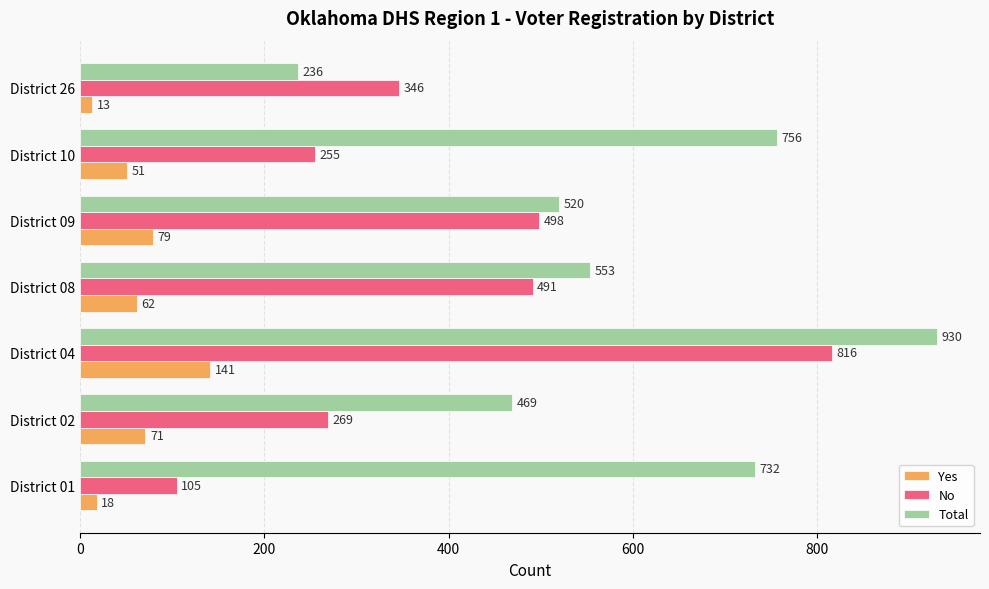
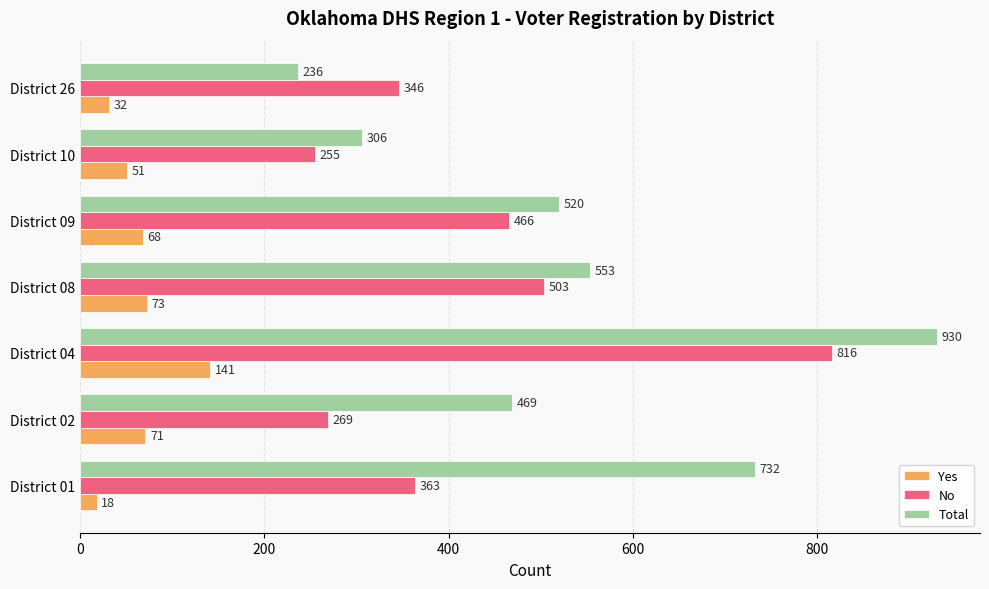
Yes, District 26: 13 -> 32
Total, District 10: 756 -> 306
No, District 09: 498 -> 466
Yes, District 09: 79 -> 68
No, District 08: 491 -> 503
Yes, District 08: 62 -> 73
No, District 01: 105 -> 363
